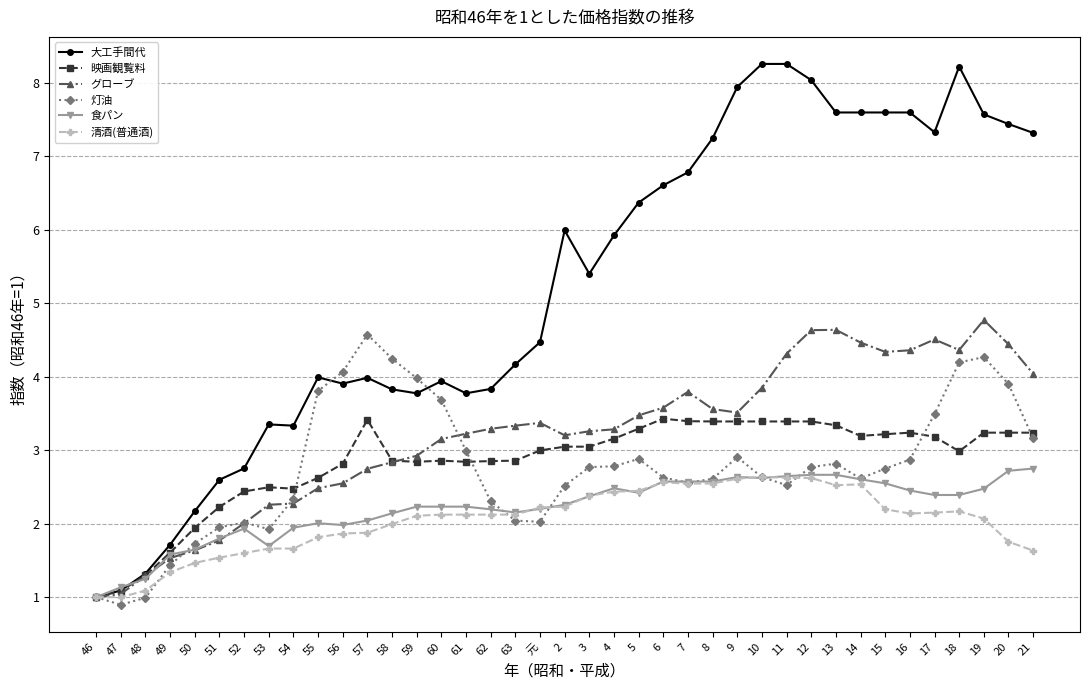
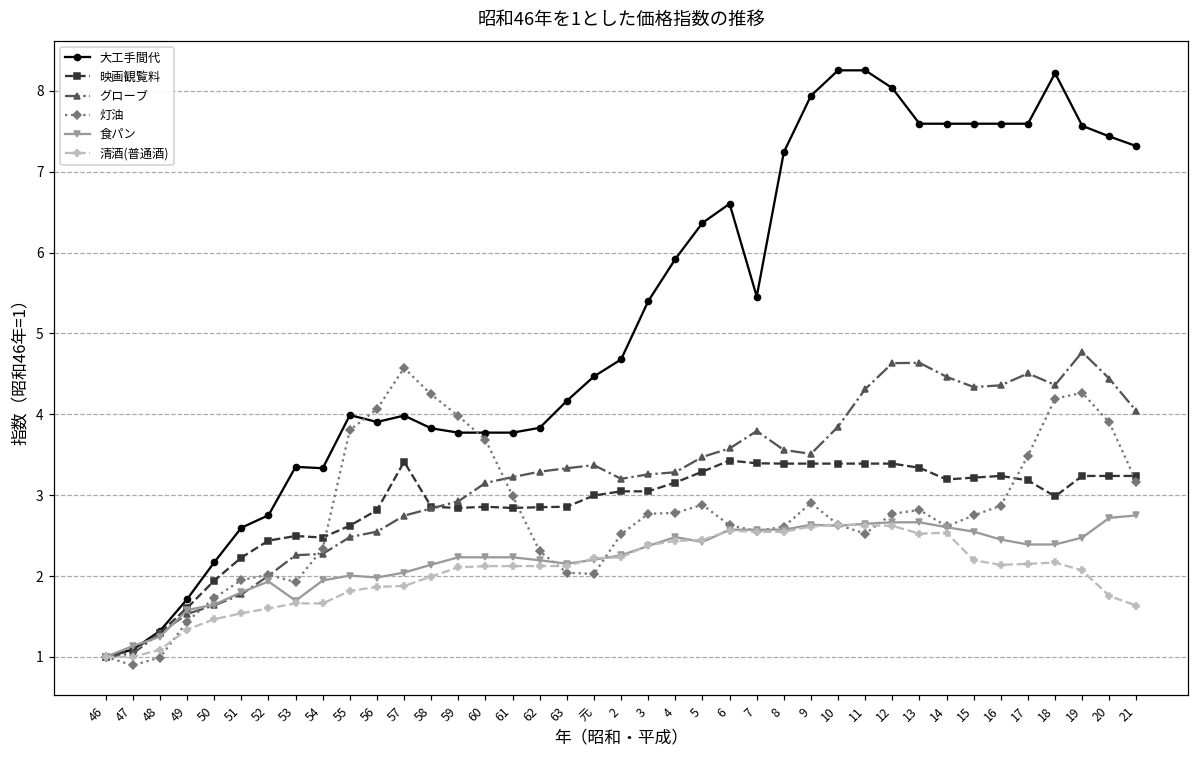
大工手間代, 60: 3.9 -> 3.8
大工手間代, 2: 6.0 -> 4.7
大工手間代, 7: 6.8 -> 5.5
大工手間代, 17: 7.3 -> 7.6
